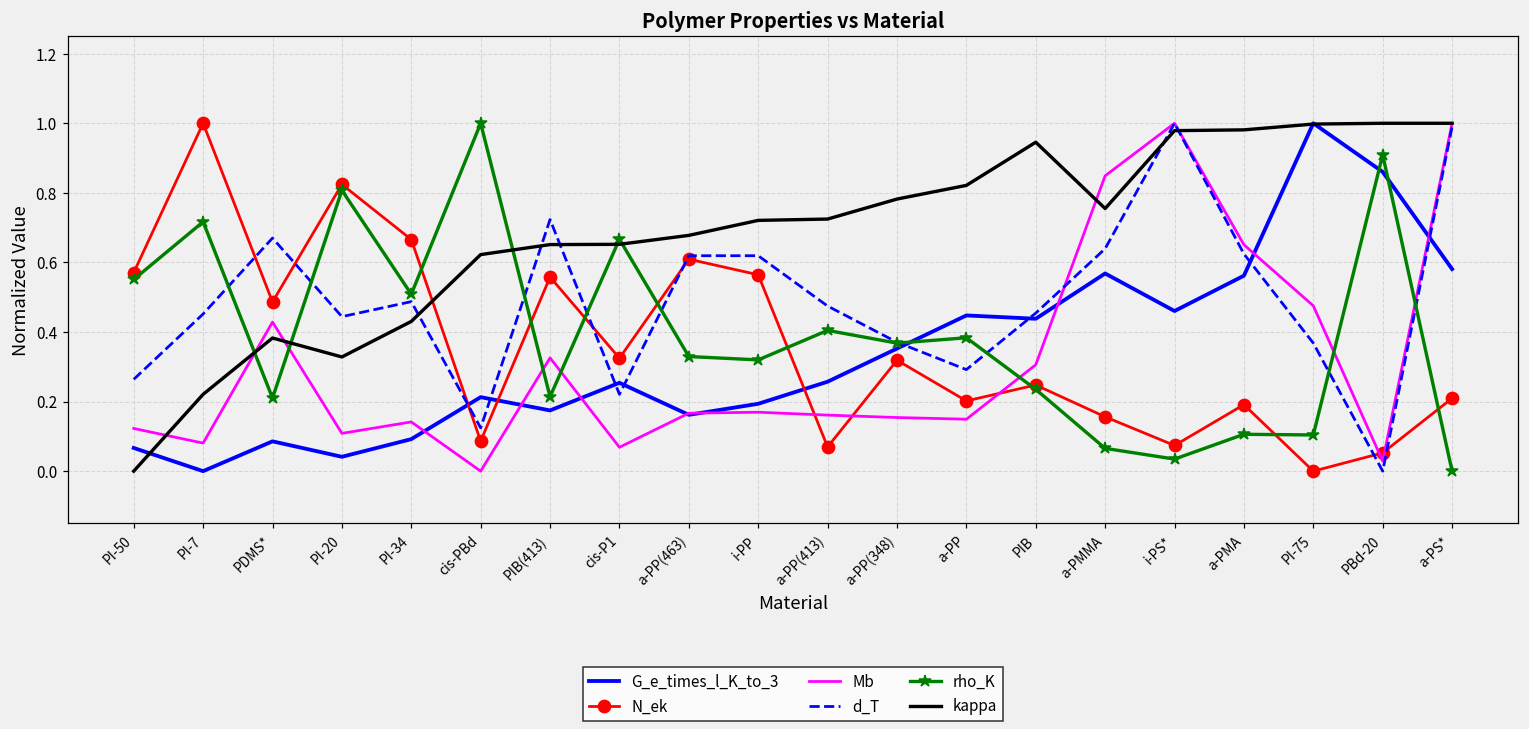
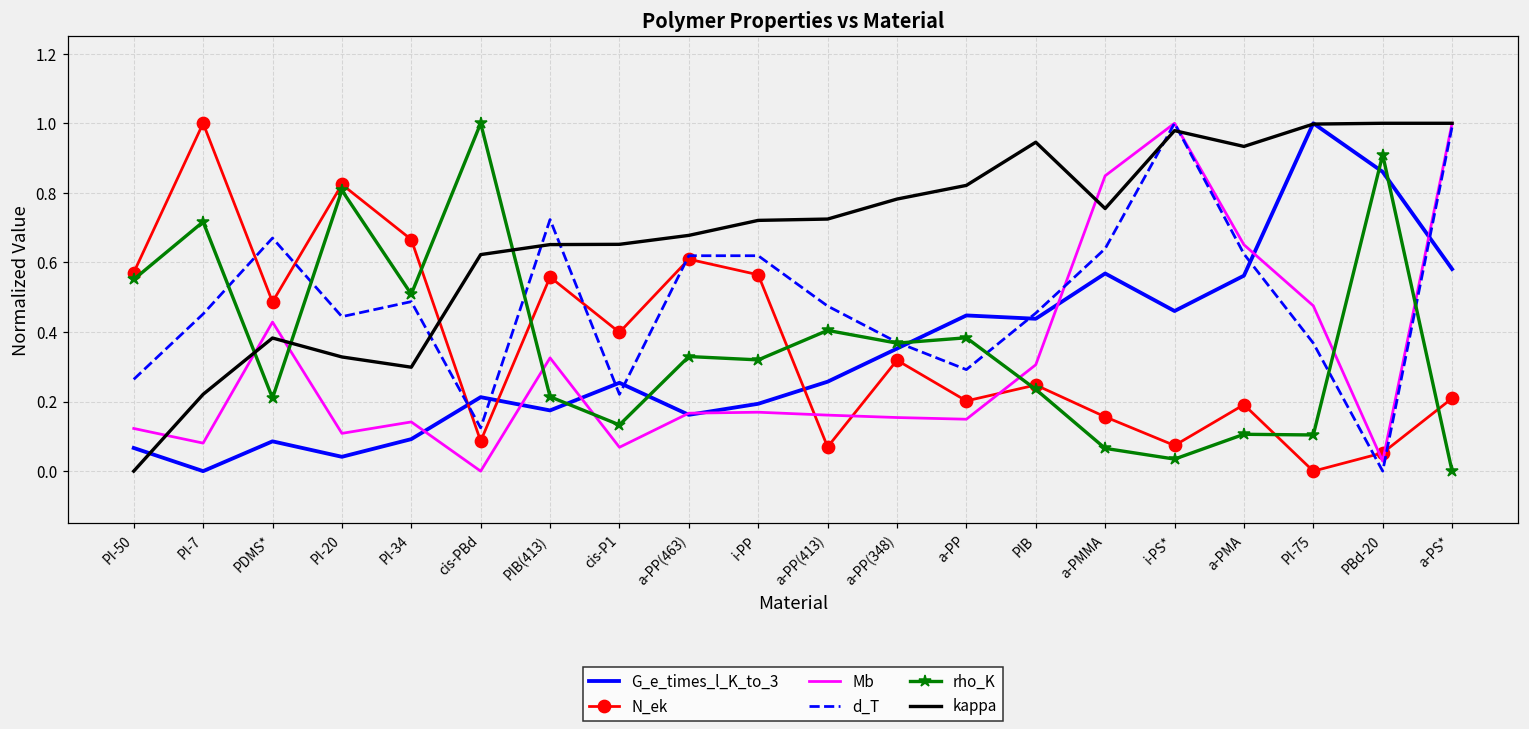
kappa, PI-34: 0.43 -> 0.30
N_ek, cis-P1: 0.32 -> 0.40
rho_K, cis-P1: 0.67 -> 0.13
kappa, a-PMA: 0.98 -> 0.93
